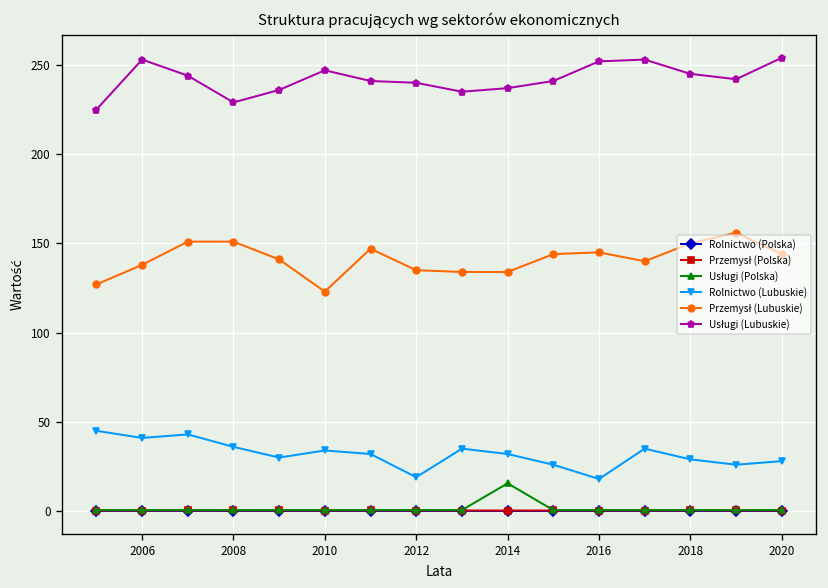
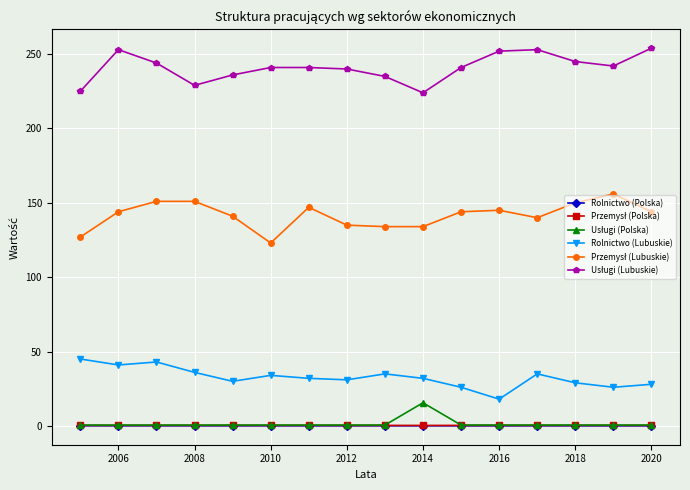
Przemysł (Lubuskie), 2006: 138 -> 144
Usługi (Lubuskie), 2010: 247 -> 241
Rolnictwo (Lubuskie), 2012: 19 -> 31
Usługi (Lubuskie), 2014: 237 -> 224
